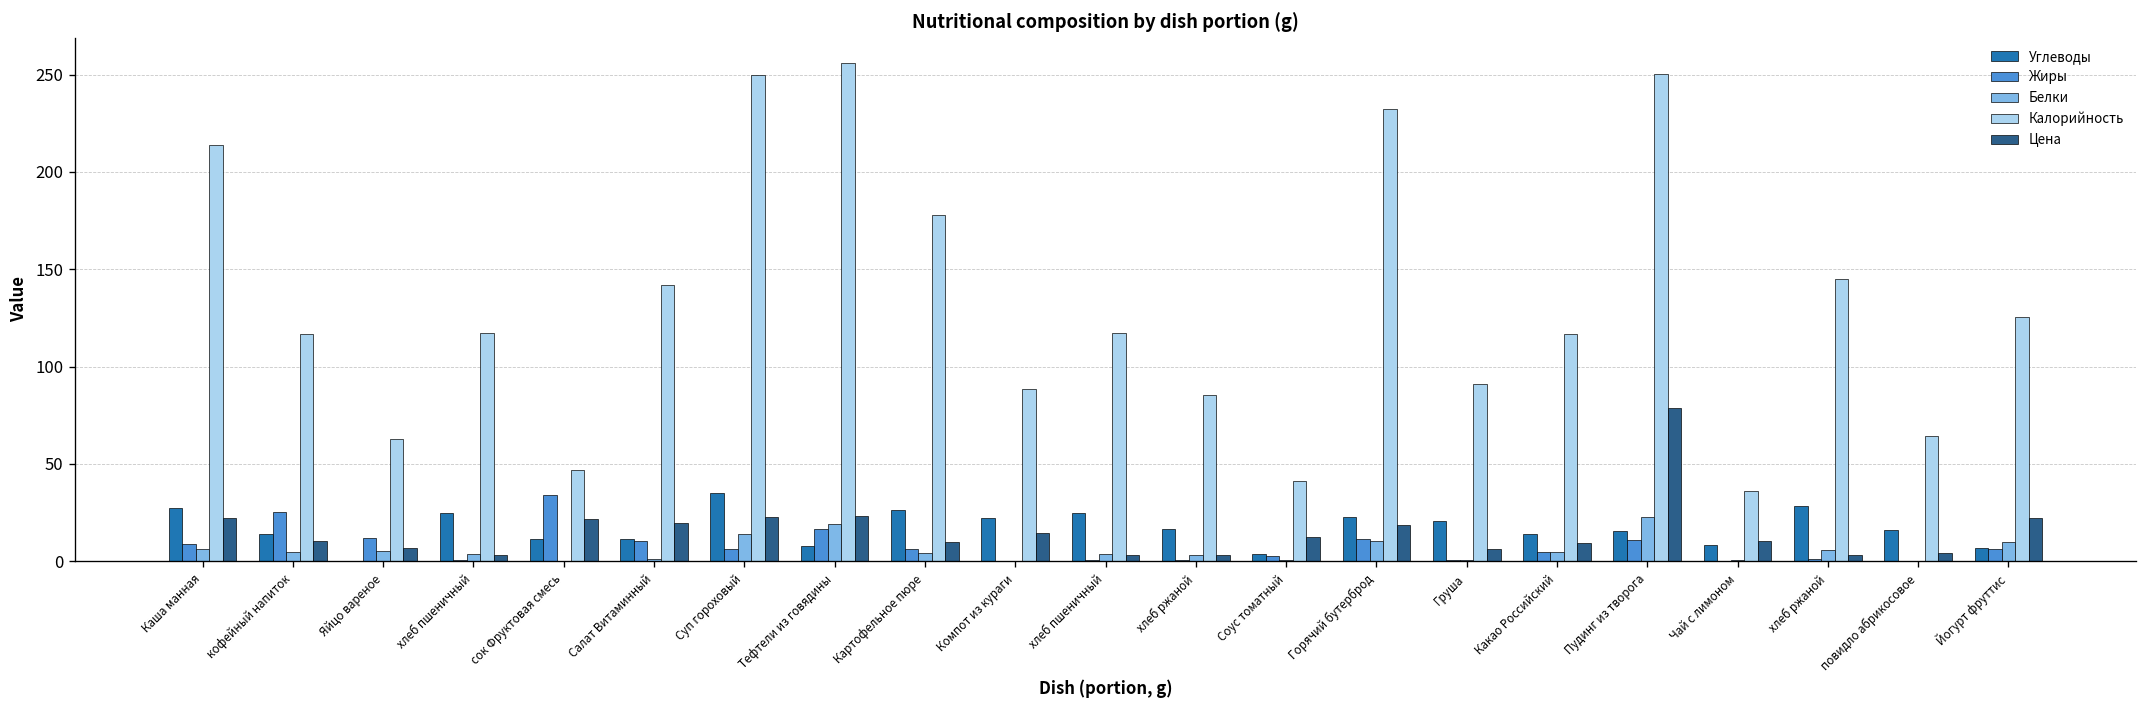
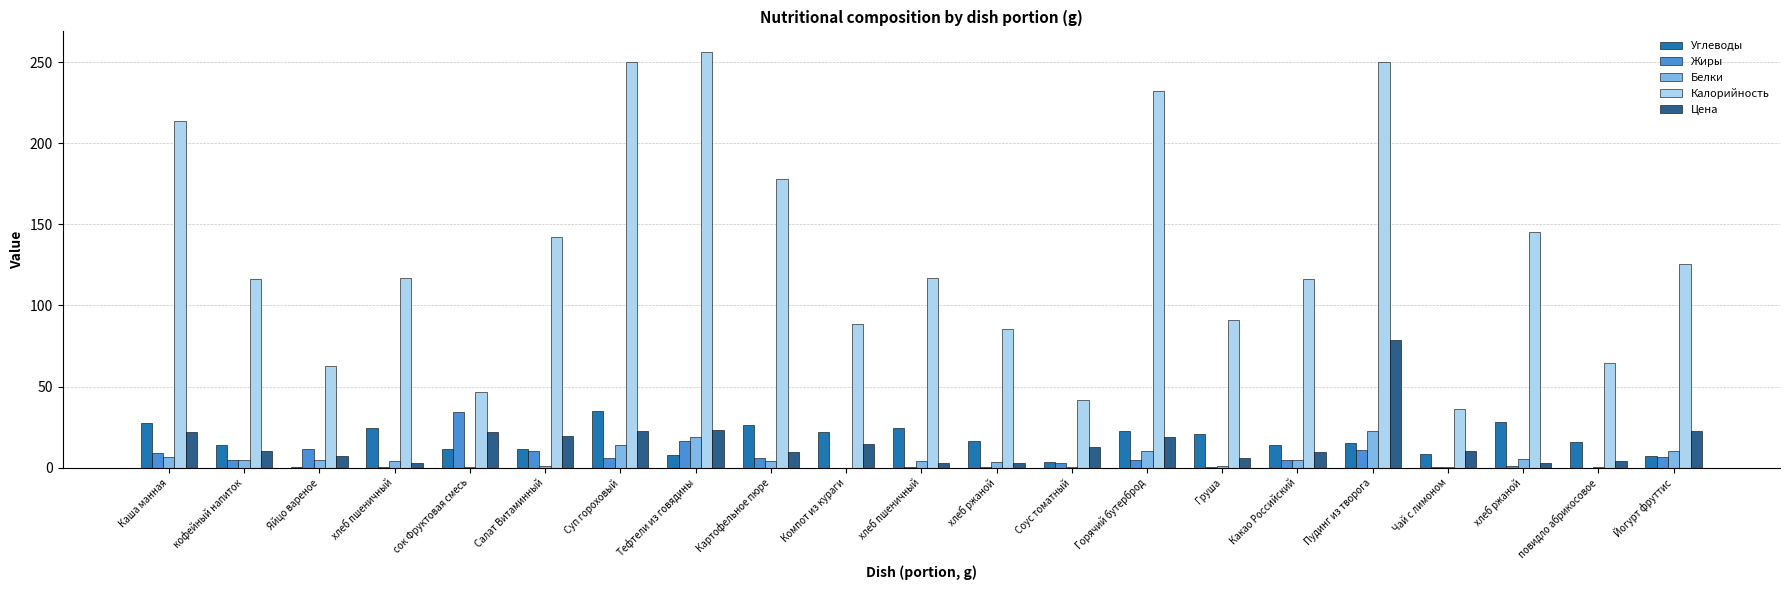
Жиры, кофейный напиток: 25 -> 5
Жиры, Горячий бутерброд: 11 -> 5
